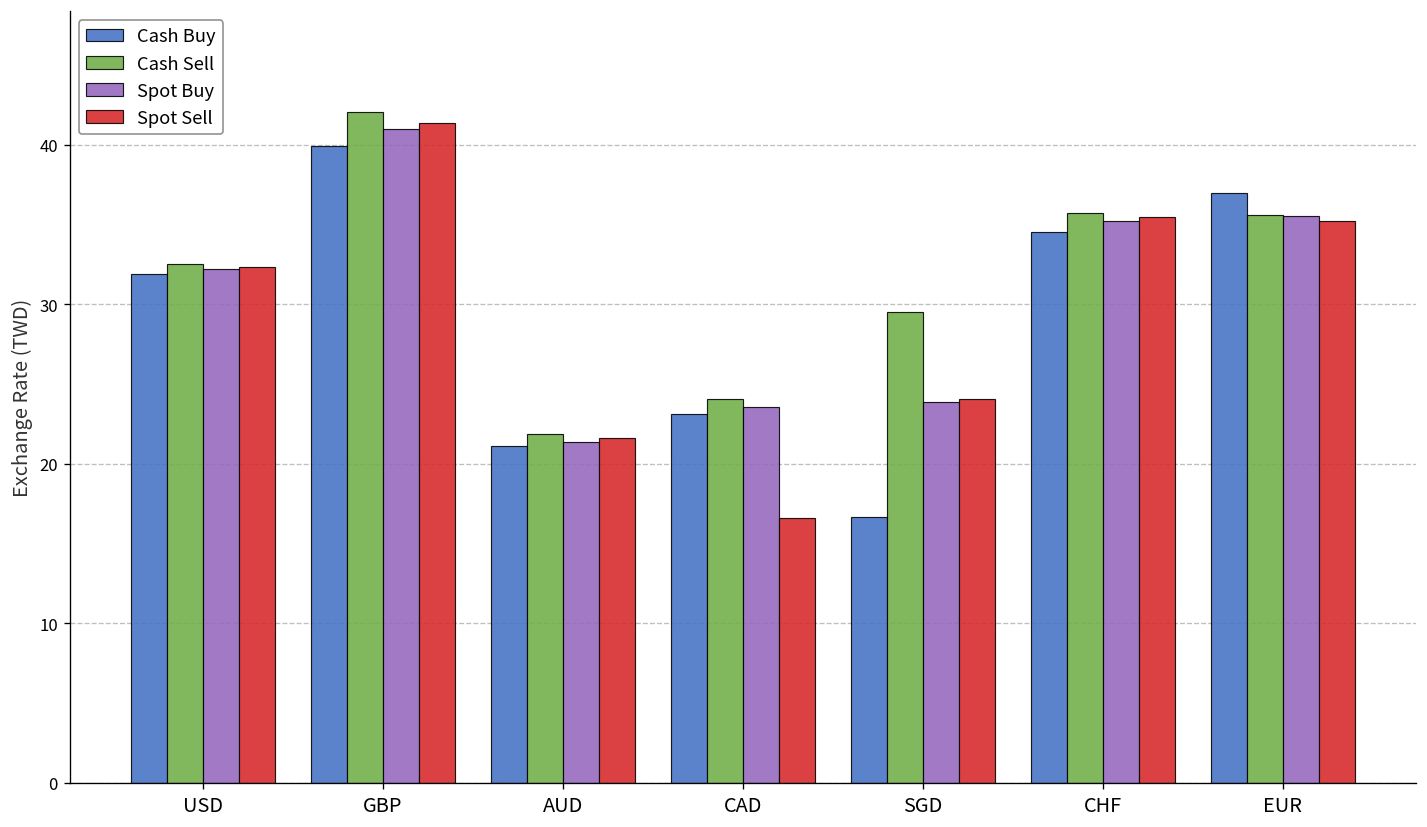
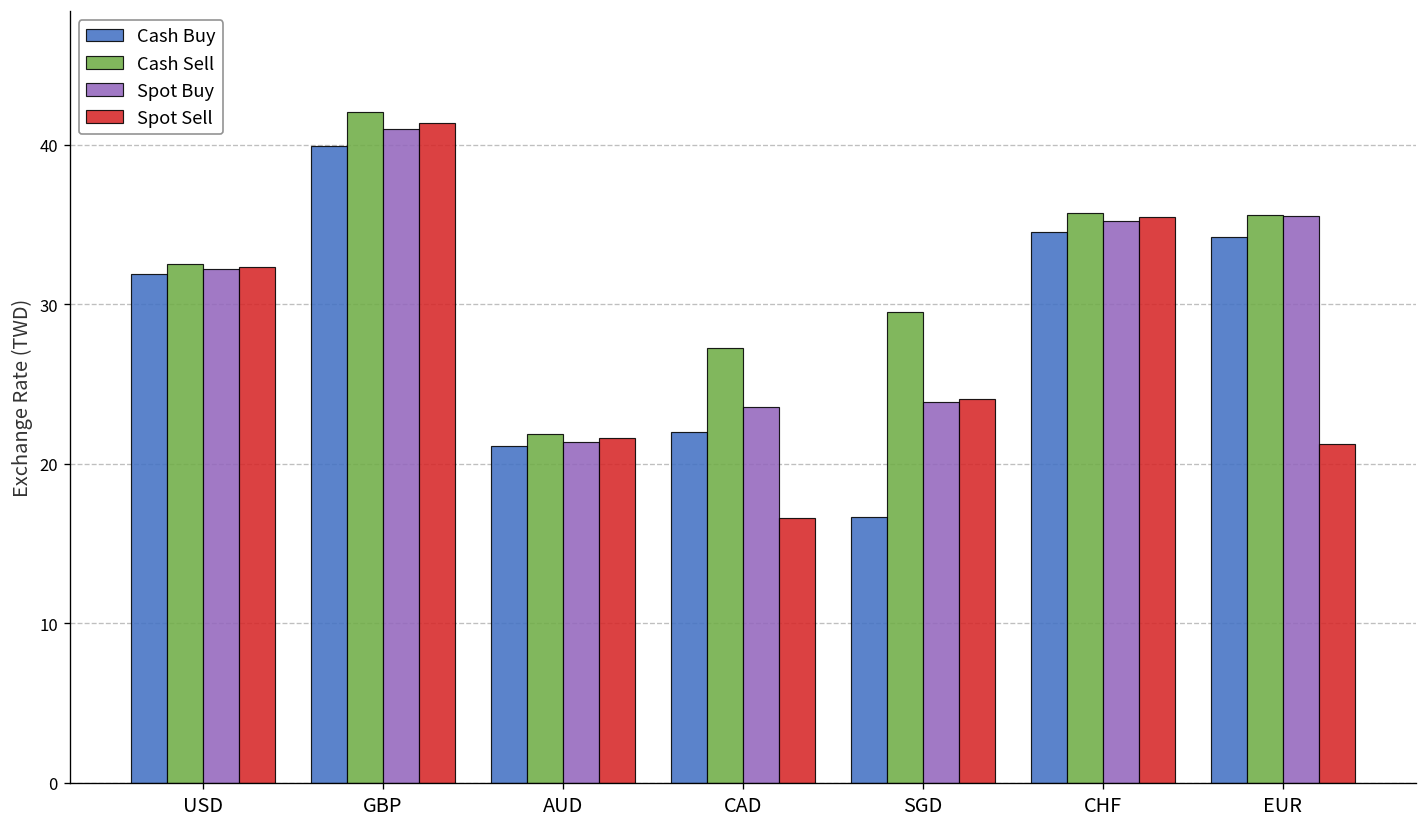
Cash Buy, CAD: 23.1 -> 22.0
Cash Sell, CAD: 24.1 -> 27.2
Cash Buy, EUR: 37.0 -> 34.2
Spot Sell, EUR: 35.2 -> 21.3
